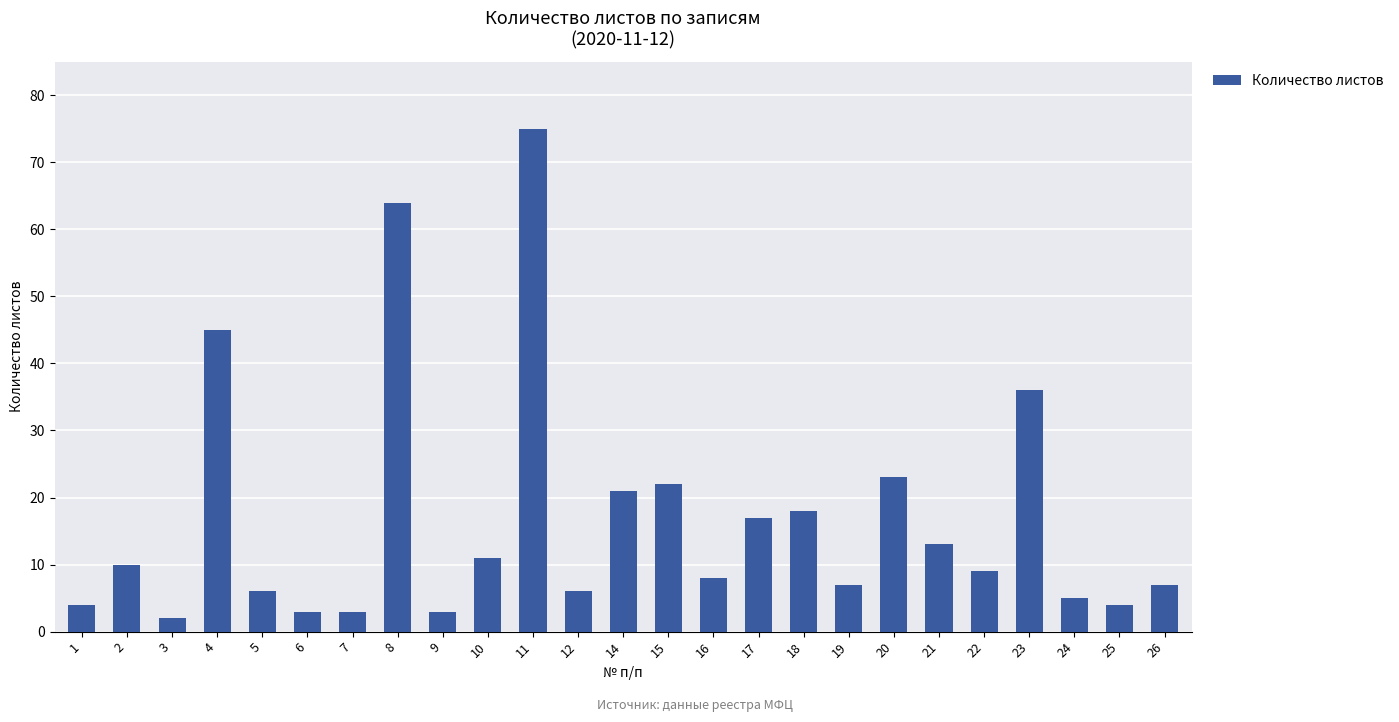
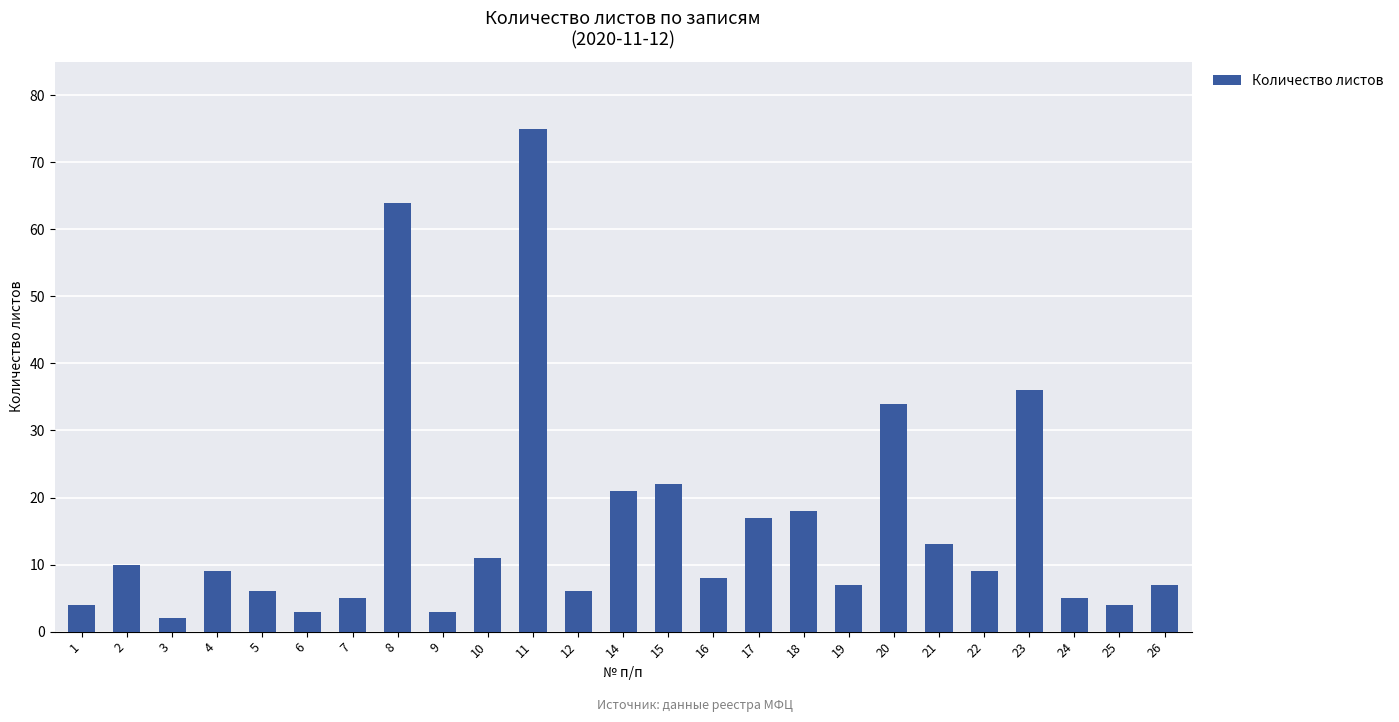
4: 45 -> 9
7: 3 -> 5
20: 23 -> 34
